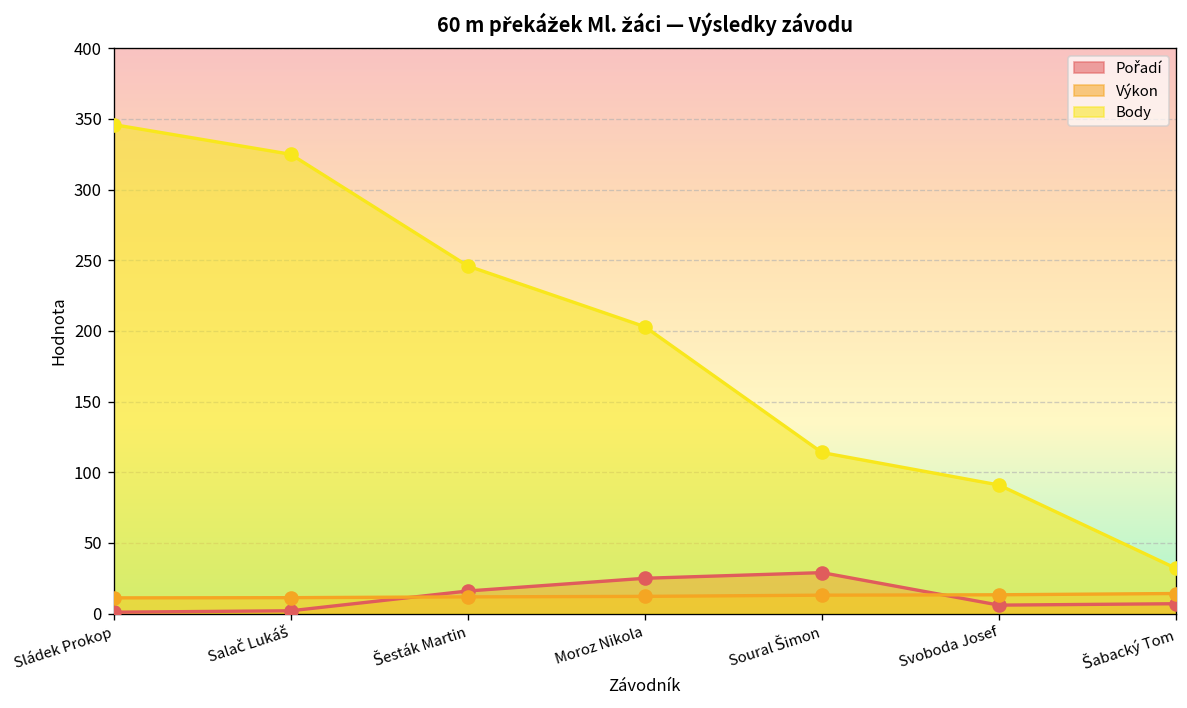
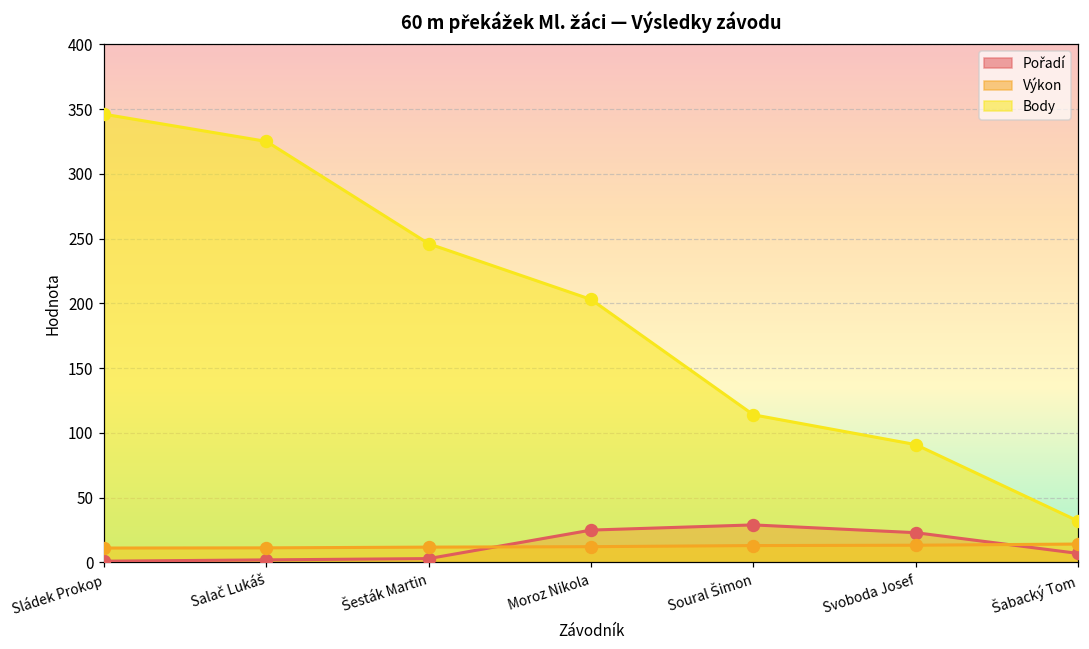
Pořadí, Šesták Martin: 16 -> 3
Pořadí, Svoboda Josef: 6 -> 23
